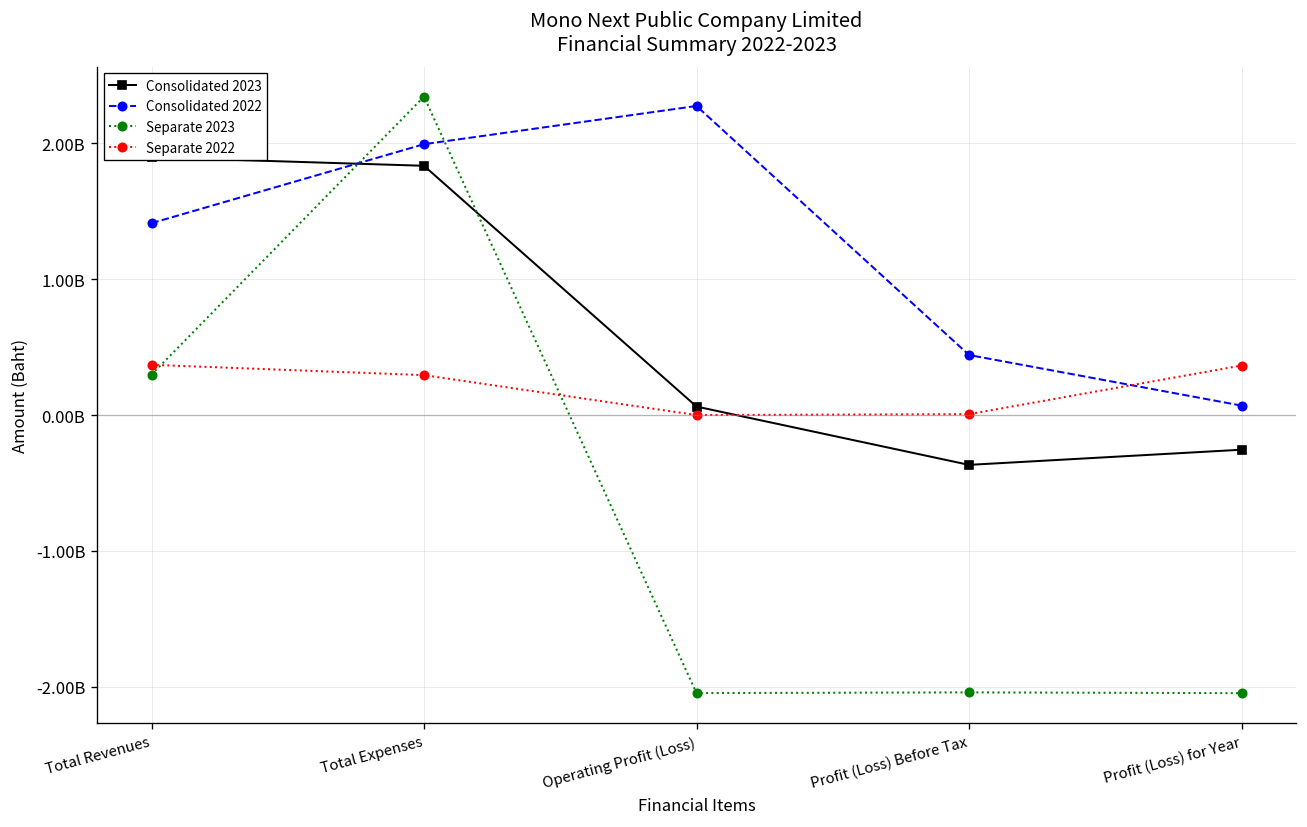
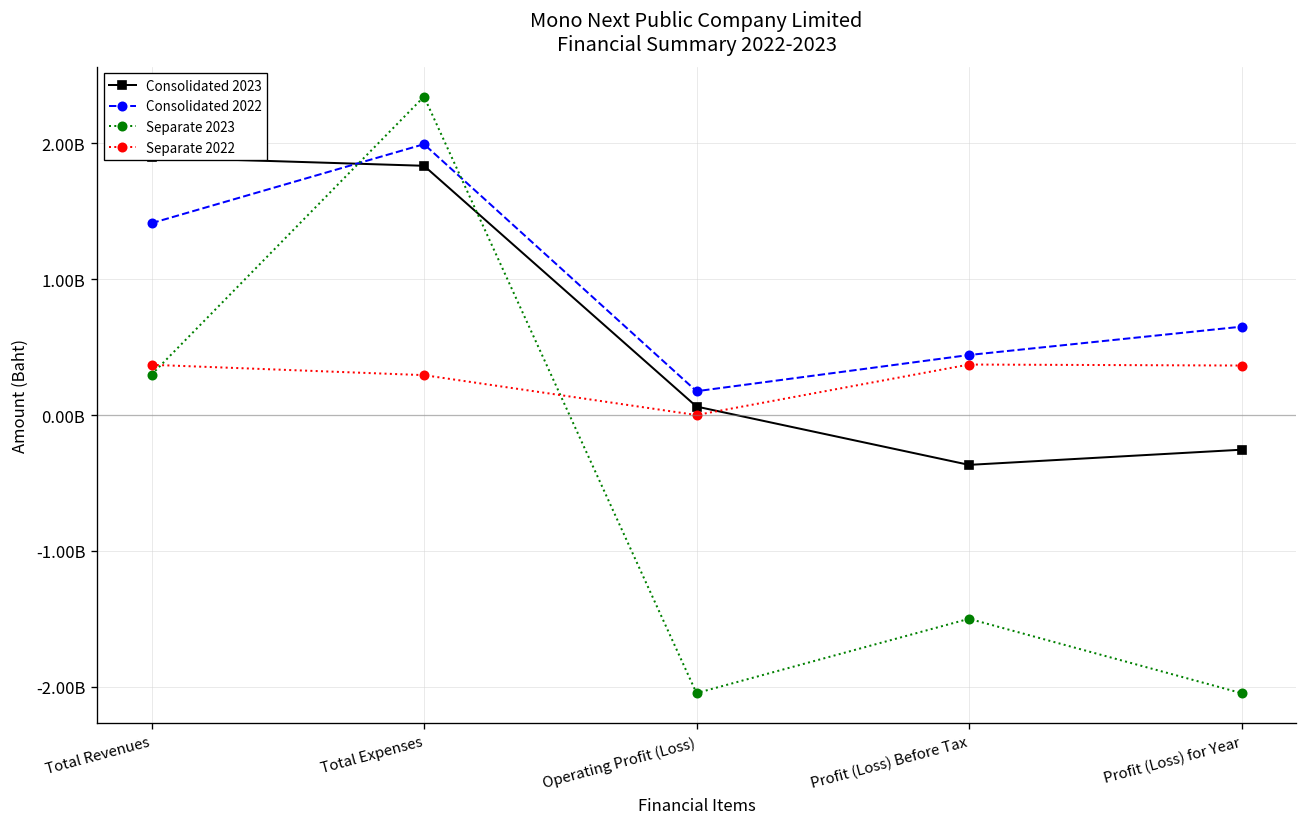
Consolidated 2022, Operating Profit (Loss): 2270000000 -> 180000000
Separate 2023, Profit (Loss) Before Tax: -2040000000 -> -1500000000
Separate 2022, Profit (Loss) Before Tax: 10000000 -> 370000000
Consolidated 2022, Profit (Loss) for Year: 70000000 -> 650000000
